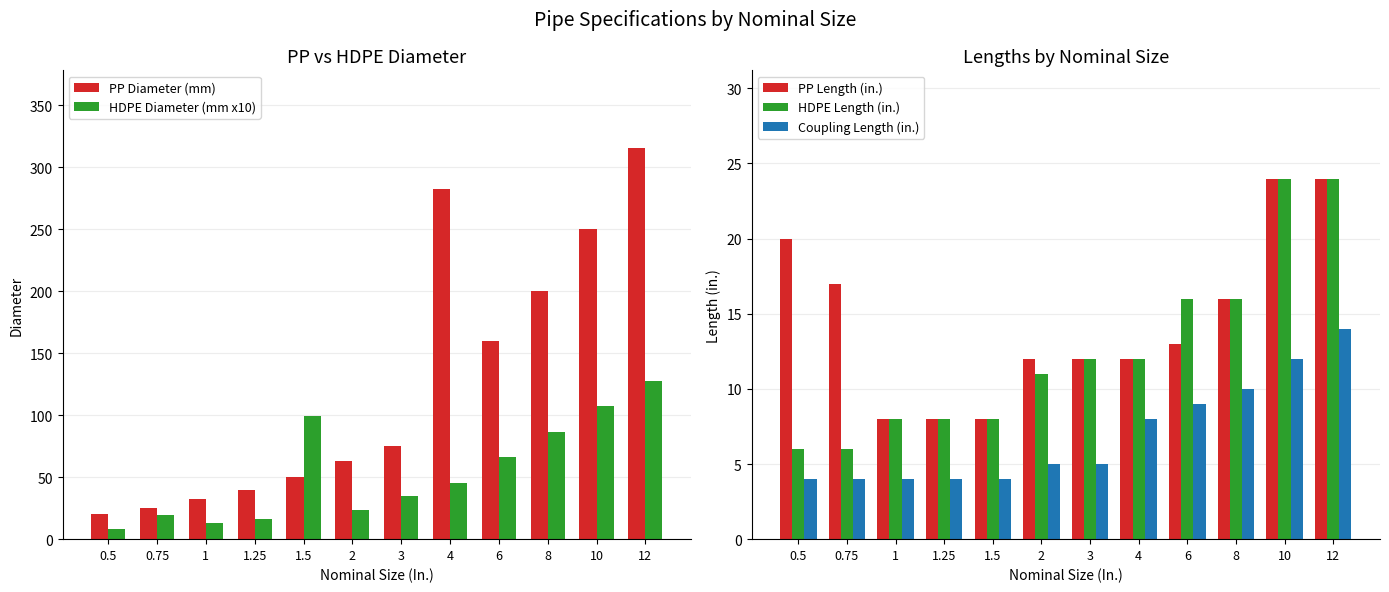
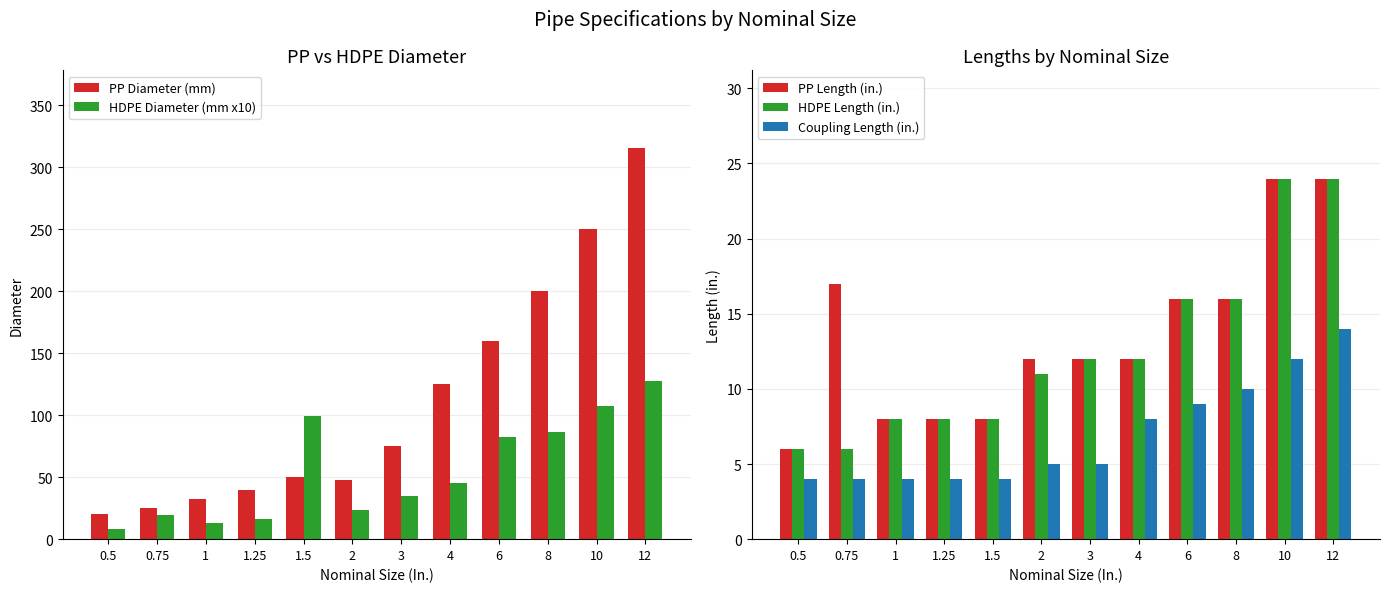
PP vs HDPE Diameter, PP Diameter (mm), 2: 63 -> 48
PP vs HDPE Diameter, PP Diameter (mm), 4: 282 -> 125
PP vs HDPE Diameter, HDPE Diameter (mm x10), 6: 66 -> 82
Lengths by Nominal Size, PP Length (in.), 0.5: 20 -> 6
Lengths by Nominal Size, PP Length (in.), 6: 13 -> 16
